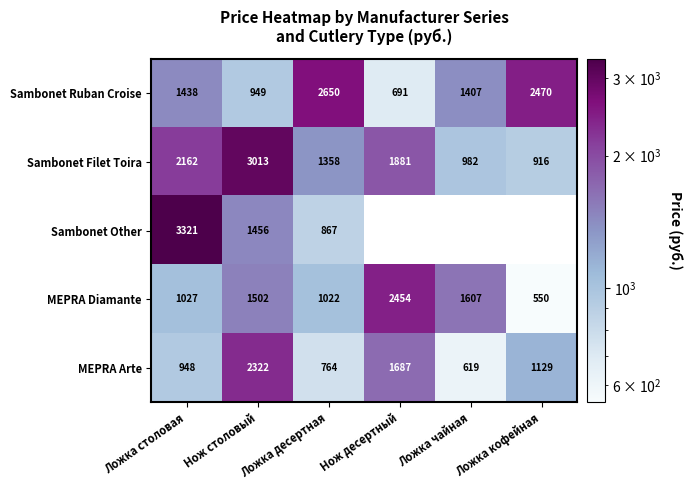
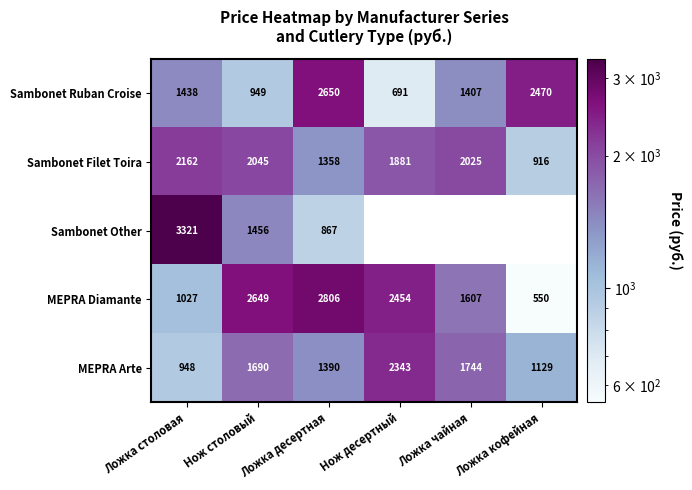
Sambonet Filet Toira, Нож столовый: 3013 -> 2045
Sambonet Filet Toira, Ложка чайная: 982 -> 2025
MEPRA Diamante, Нож столовый: 1502 -> 2649
MEPRA Diamante, Ложка десертная: 1022 -> 2806
MEPRA Arte, Нож столовый: 2322 -> 1690
MEPRA Arte, Ложка десертная: 764 -> 1390
MEPRA Arte, Нож десертный: 1687 -> 2343
MEPRA Arte, Ложка чайная: 619 -> 1744
